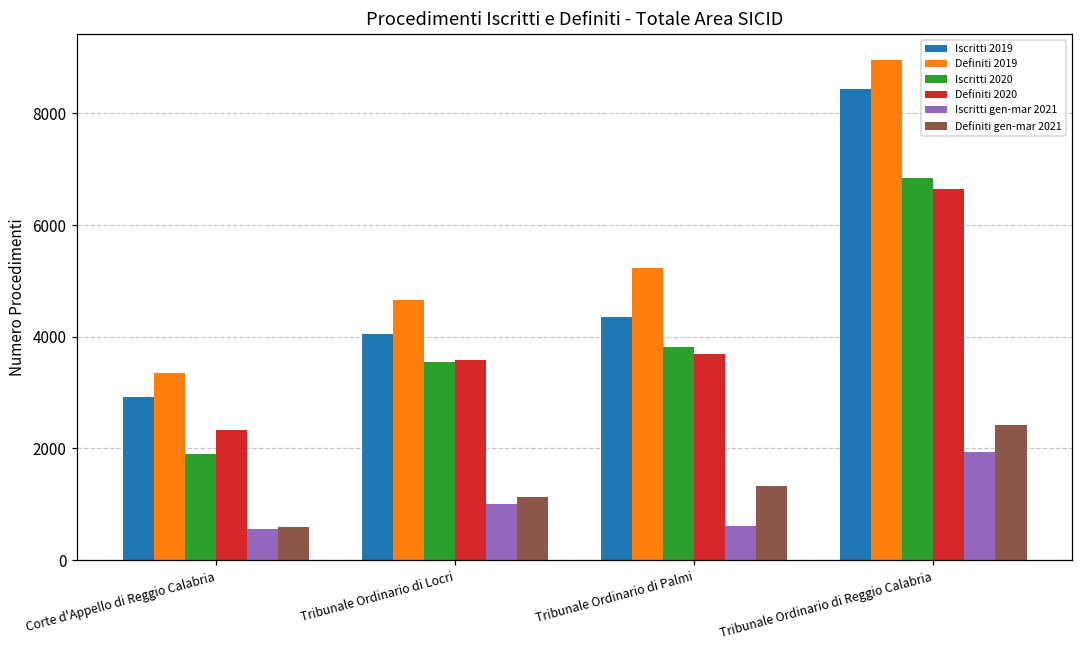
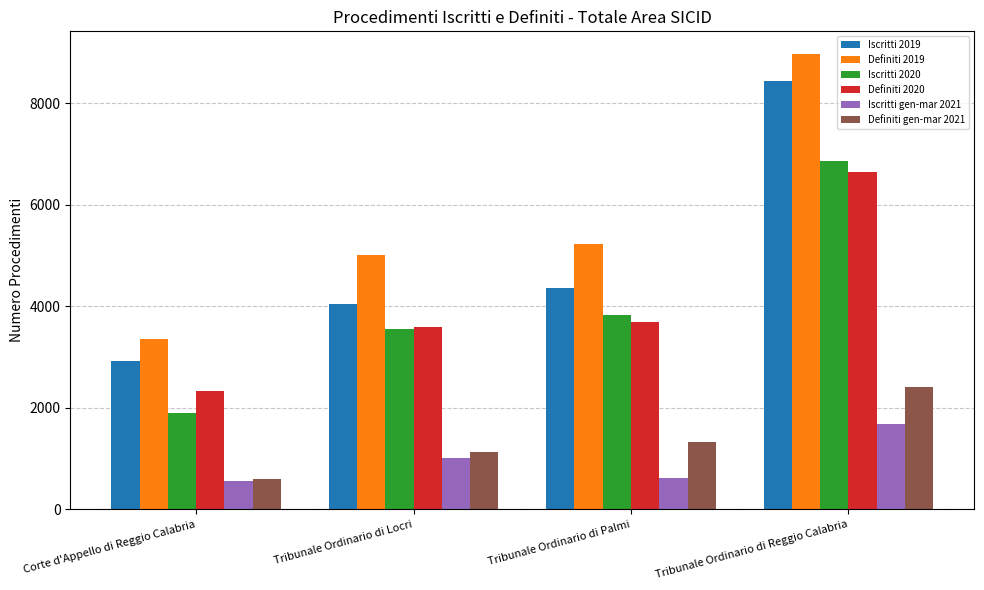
Definiti 2019, Tribunale Ordinario di Locri: 4700 -> 5000
Iscritti gen-mar 2021, Tribunale Ordinario di Reggio Calabria: 1900 -> 1700
